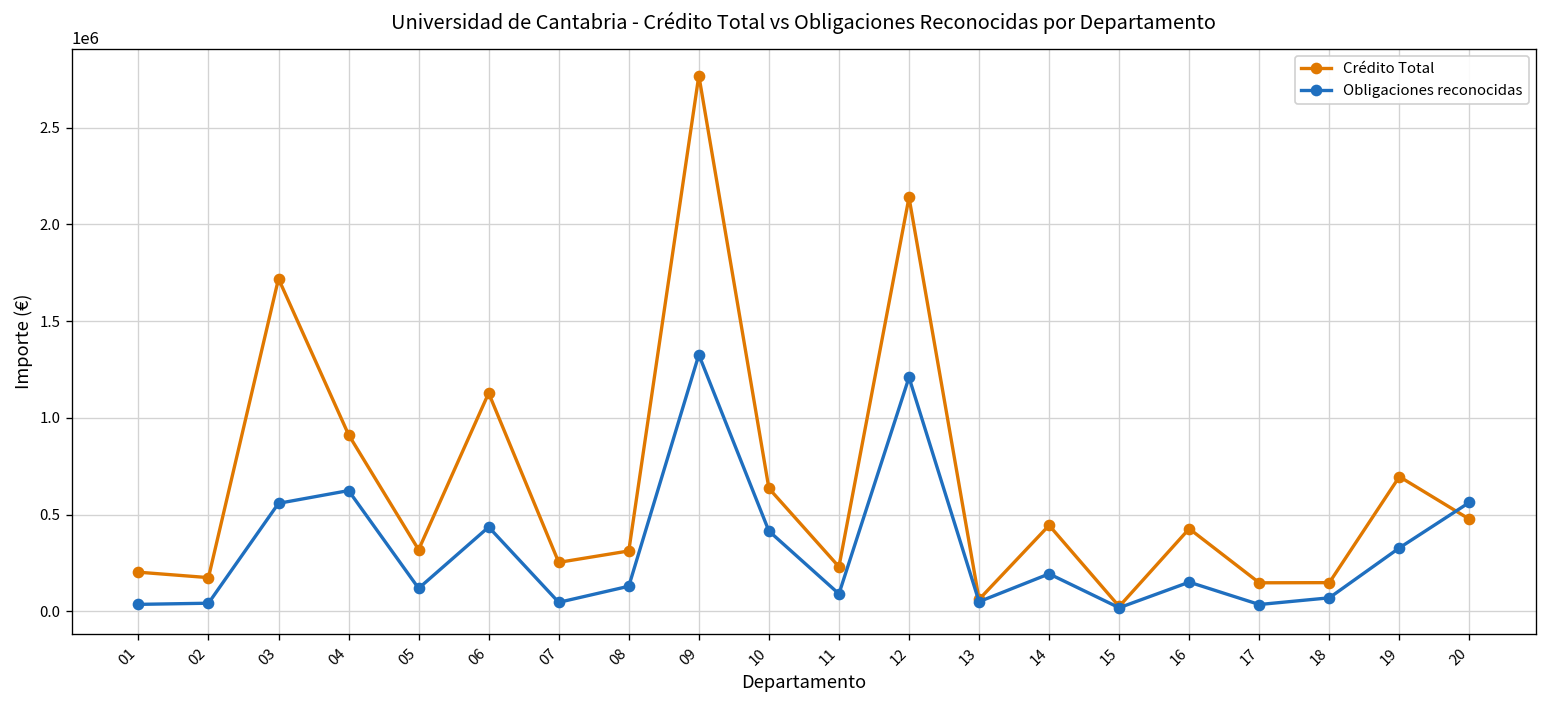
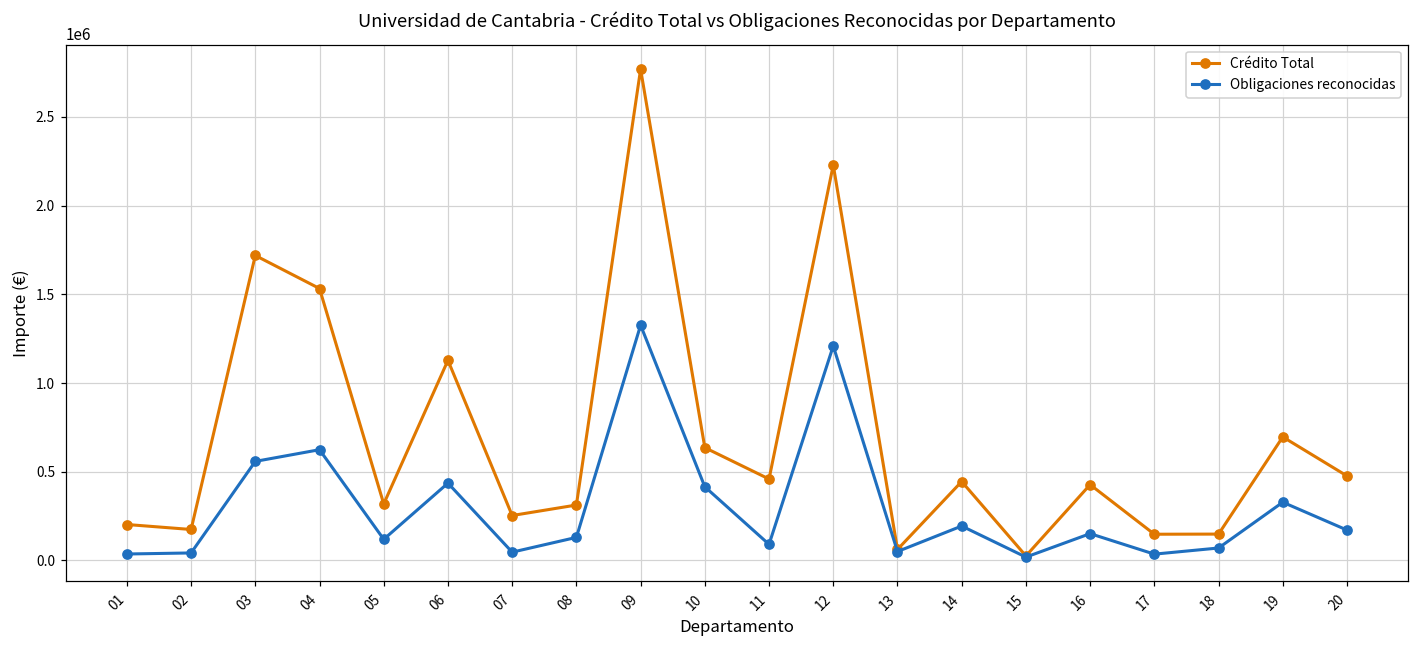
Crédito Total, 04: 910000 -> 1530000
Crédito Total, 11: 230000 -> 460000
Crédito Total, 12: 2140000 -> 2230000
Obligaciones reconocidas, 20: 560000 -> 170000
